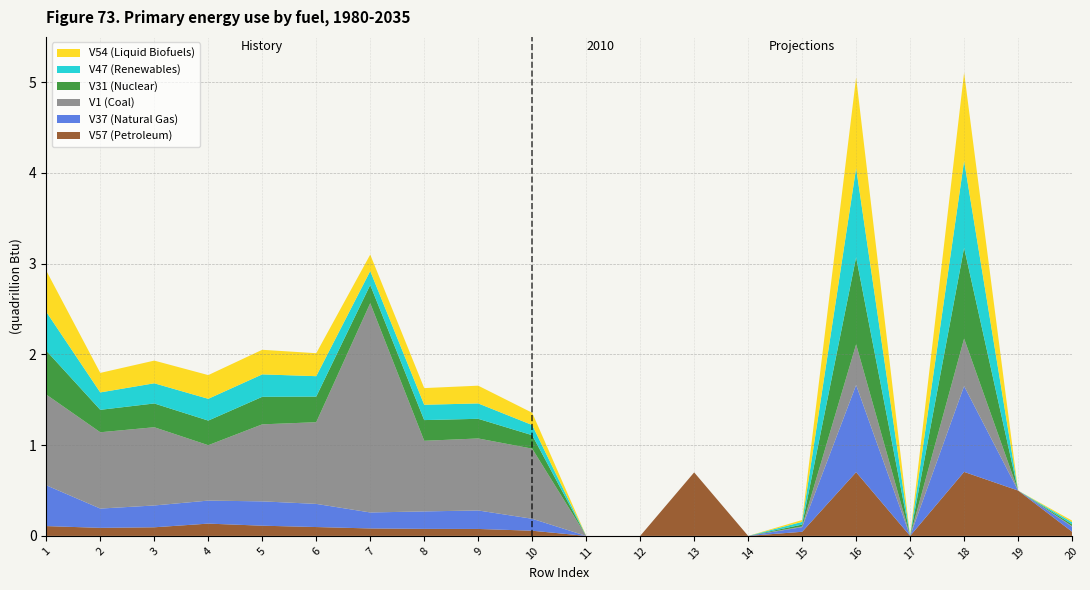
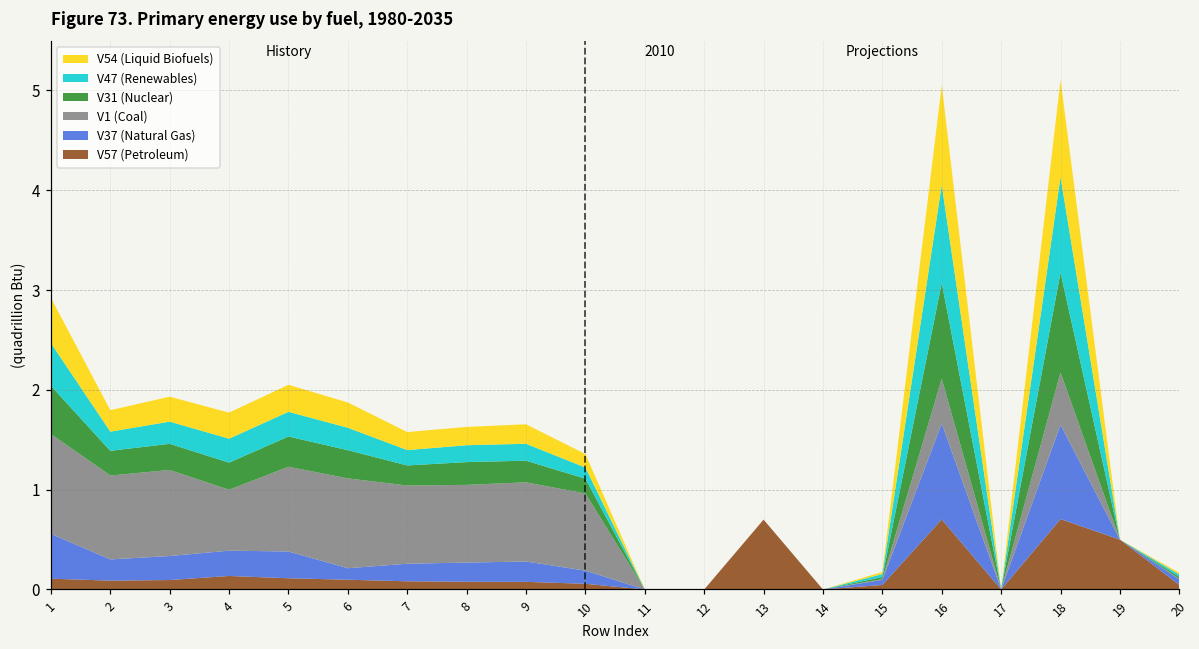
V37 (Natural Gas), 6: 0.3 -> 0.1
V1 (Coal), 7: 2.3 -> 0.8
